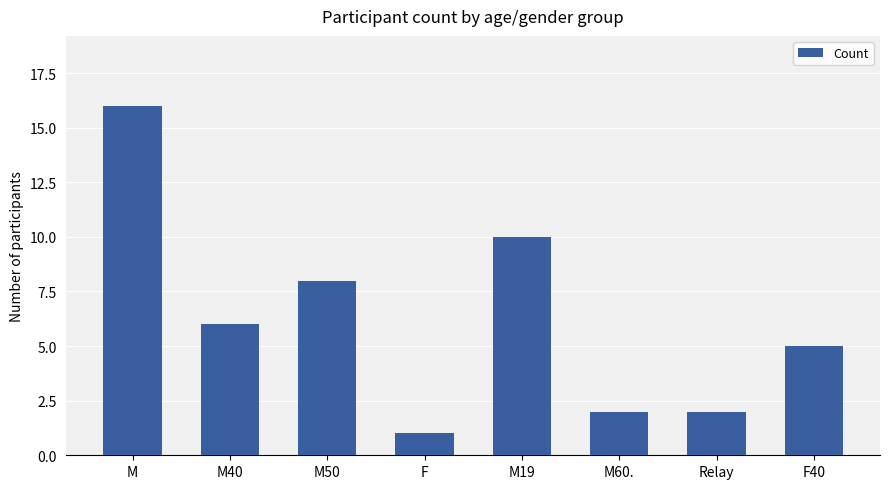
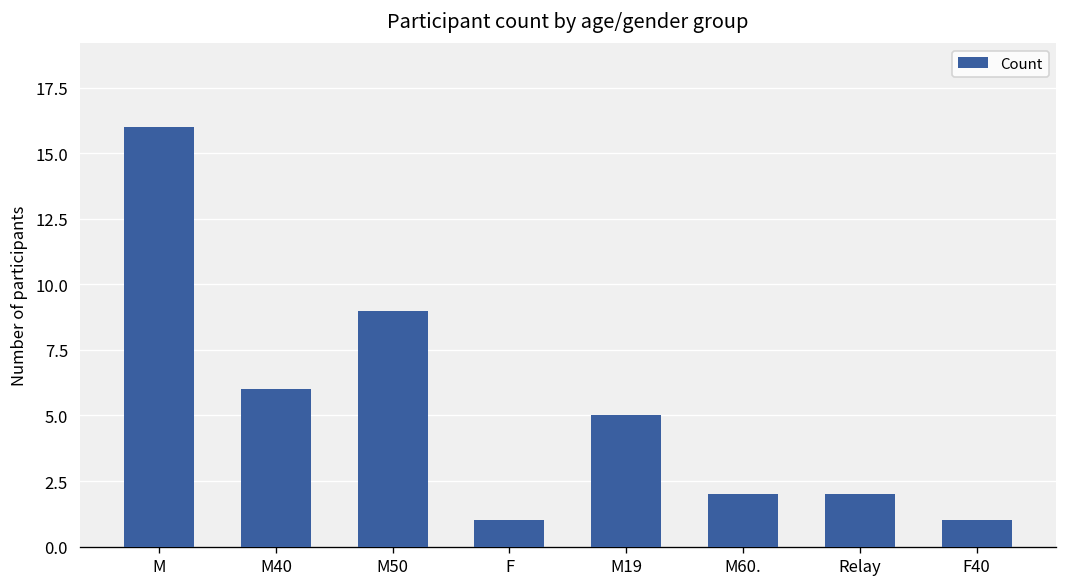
M50: 8 -> 9
M19: 10 -> 5
F40: 5 -> 1
